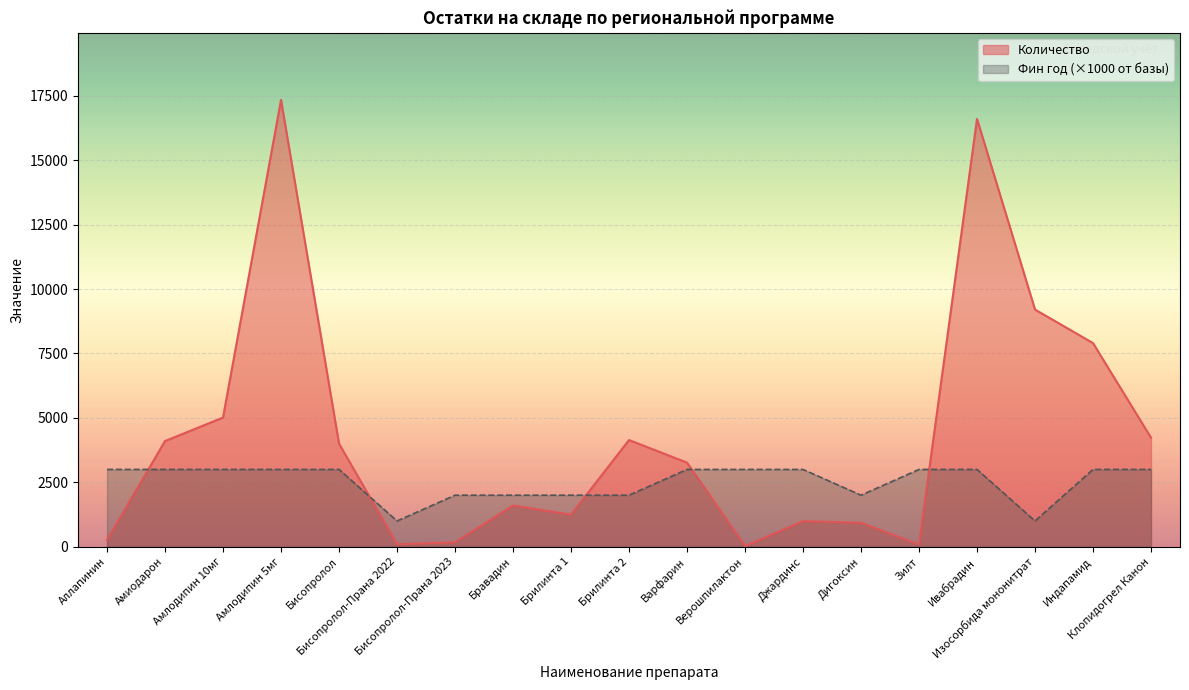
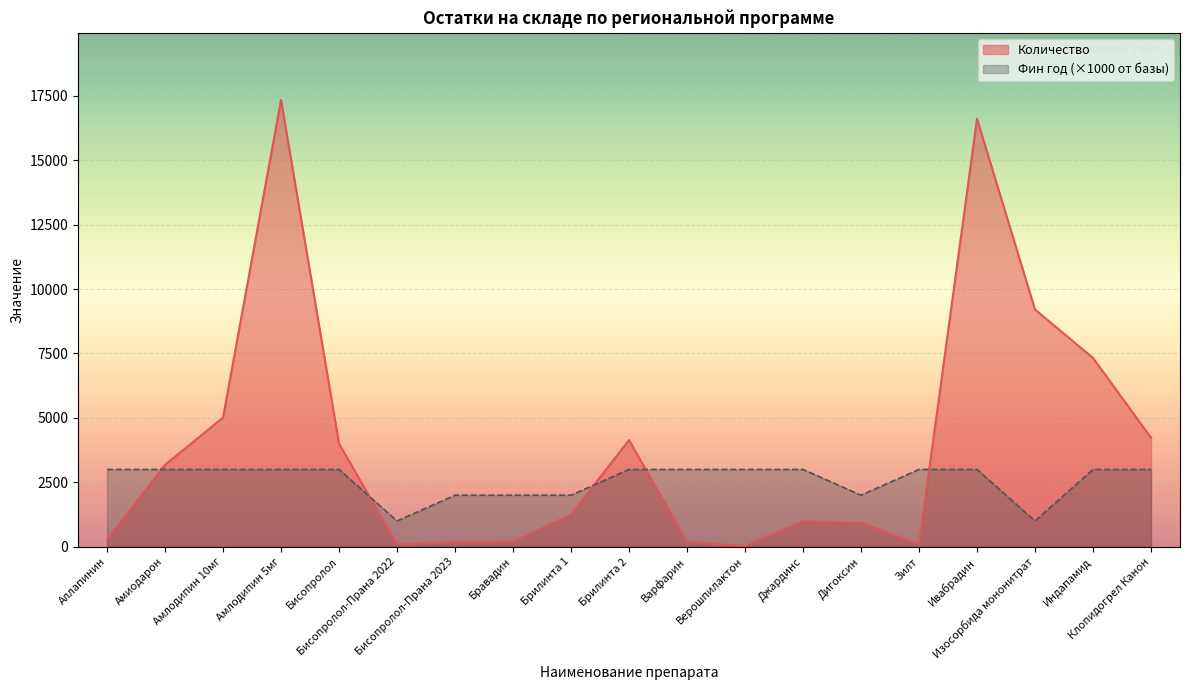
Количество, Амиодарон: 4100 -> 3200
Количество, Бравадин: 1600 -> 200
Фин год (×1000 от базы), Брилинта 2: 2000 -> 3000
Количество, Варфарин: 3300 -> 200
Количество, Индапамид: 7900 -> 7300
